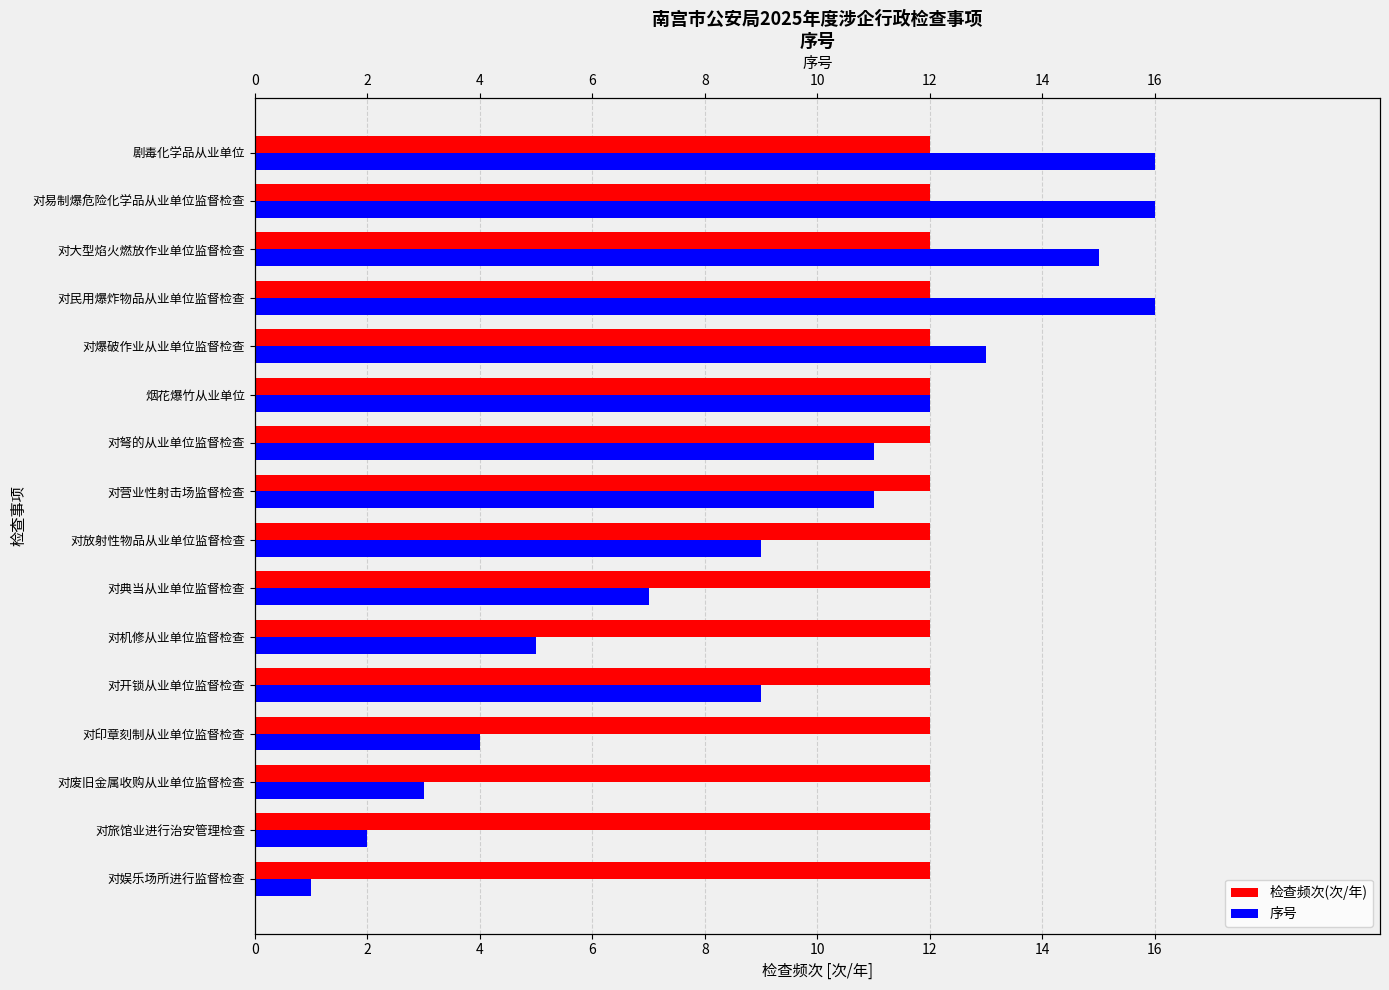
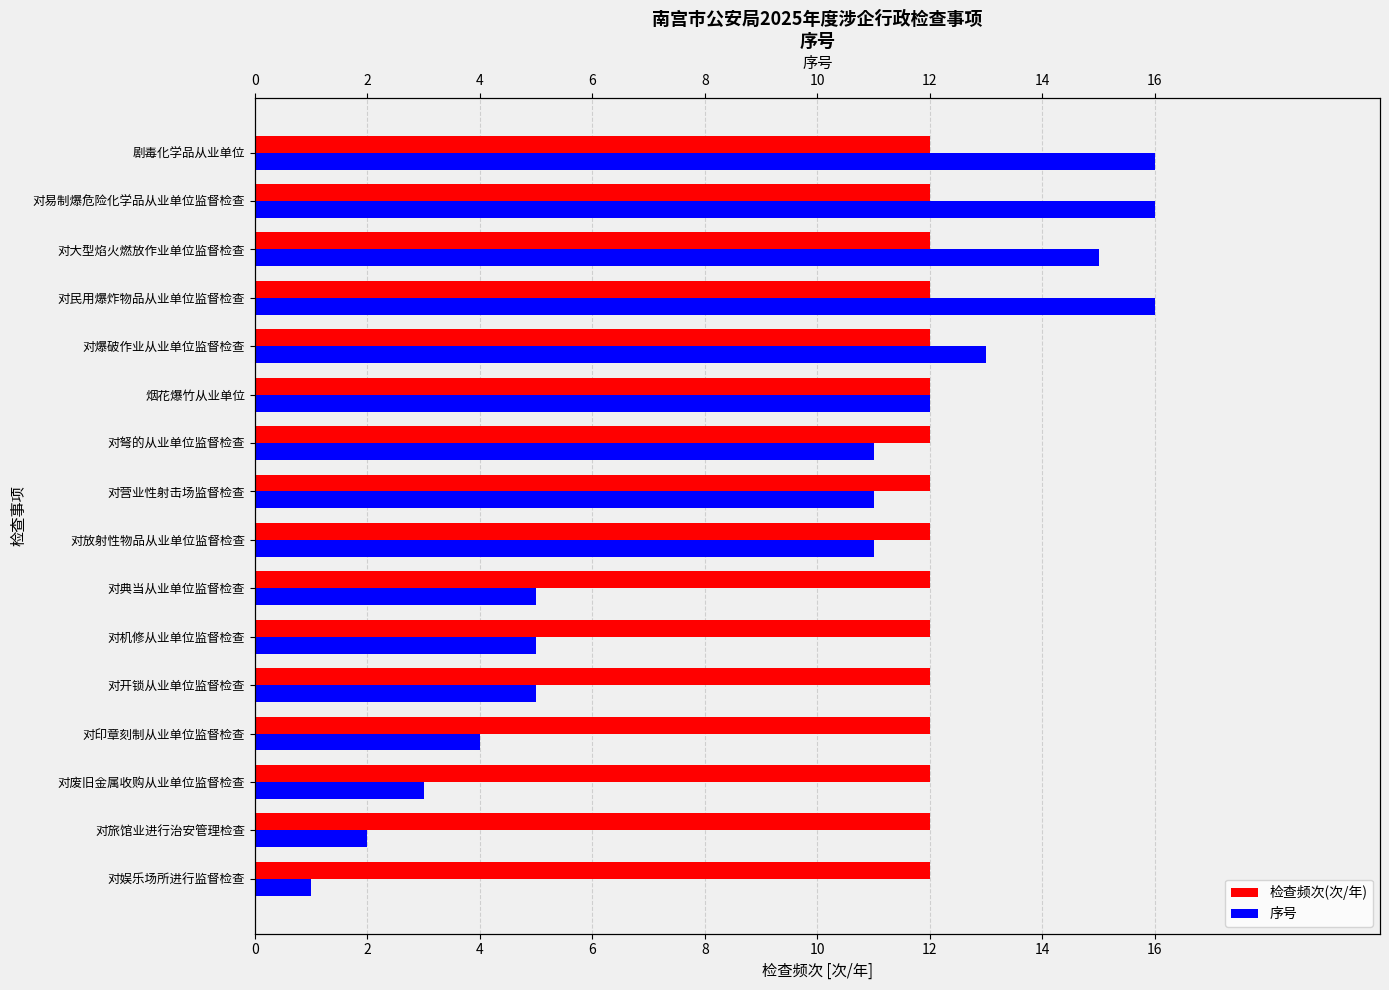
序号, 对放射性物品从业单位监督检查: 9 -> 11
序号, 对典当从业单位监督检查: 7 -> 5
序号, 对开锁从业单位监督检查: 9 -> 5
